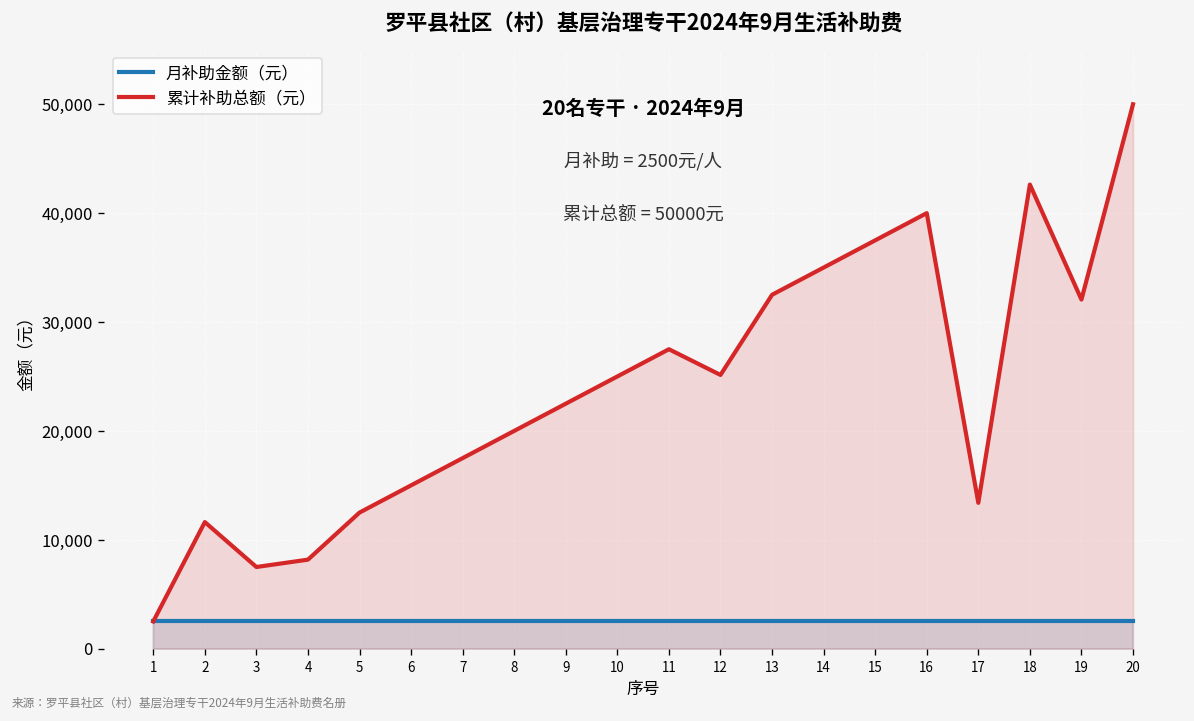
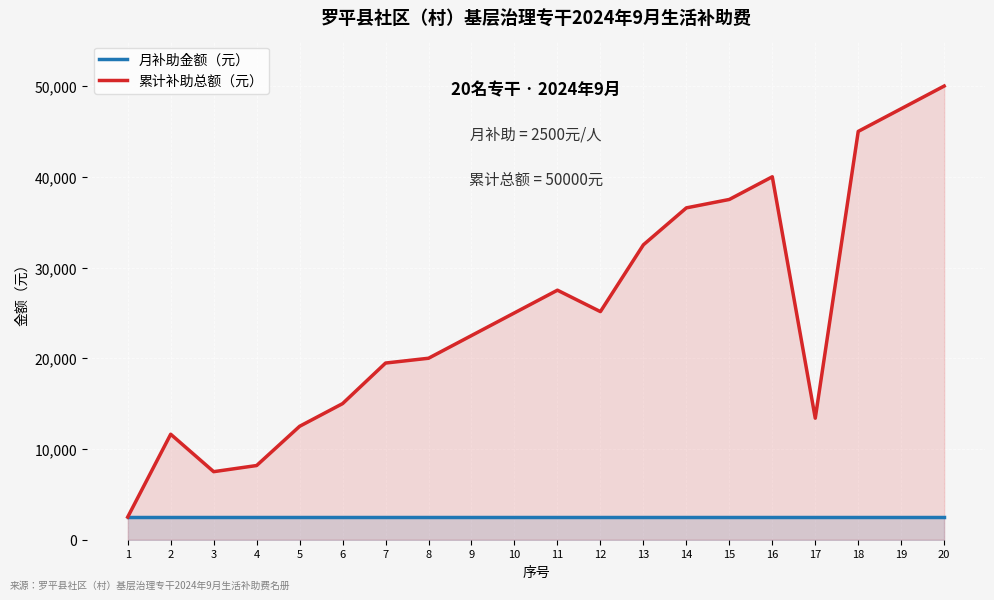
累计补助总额（元）, 7: 18,000 -> 19,000
累计补助总额（元）, 14: 35,000 -> 37,000
累计补助总额（元）, 18: 43,000 -> 45,000
累计补助总额（元）, 19: 32,000 -> 48,000
